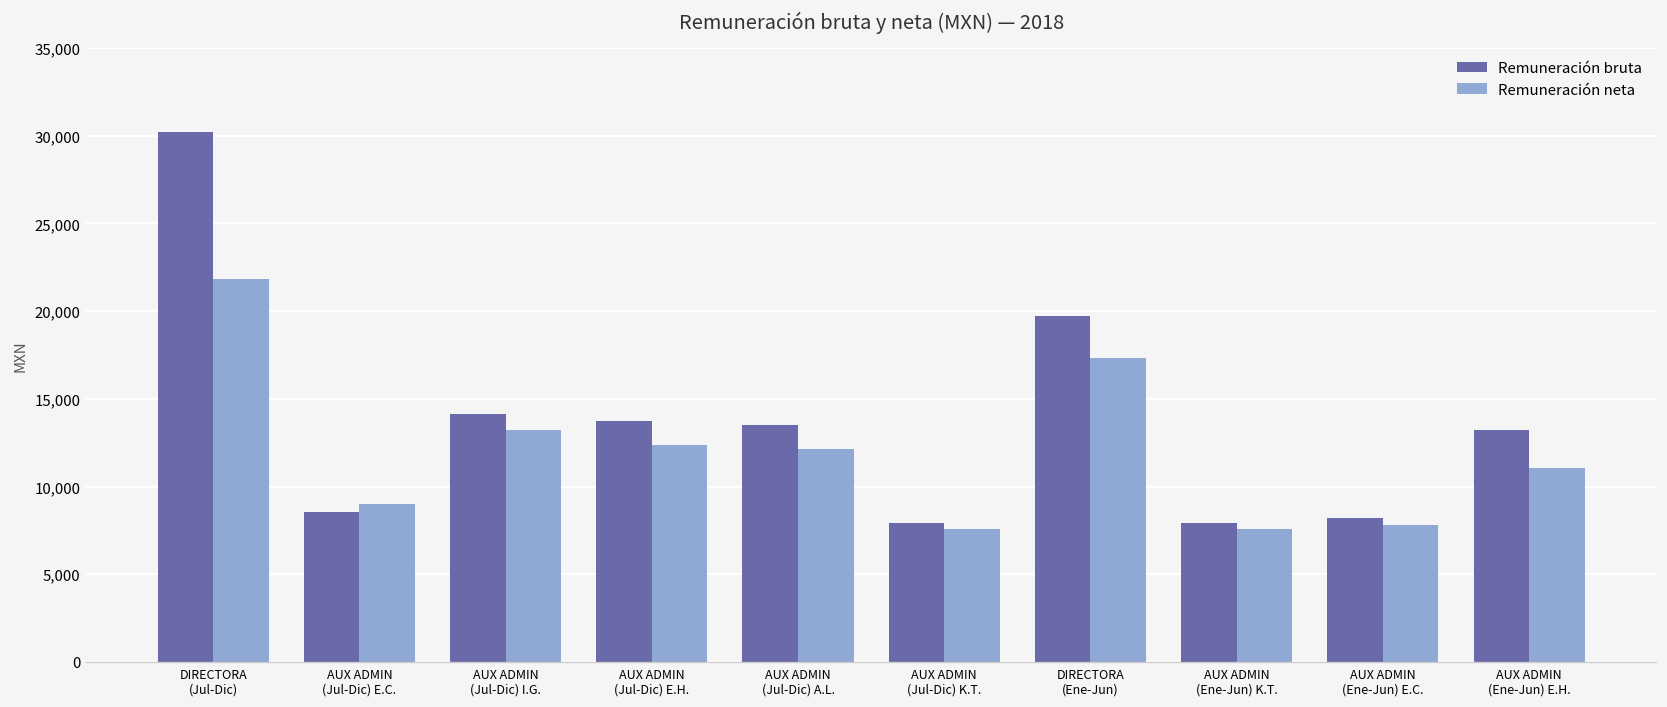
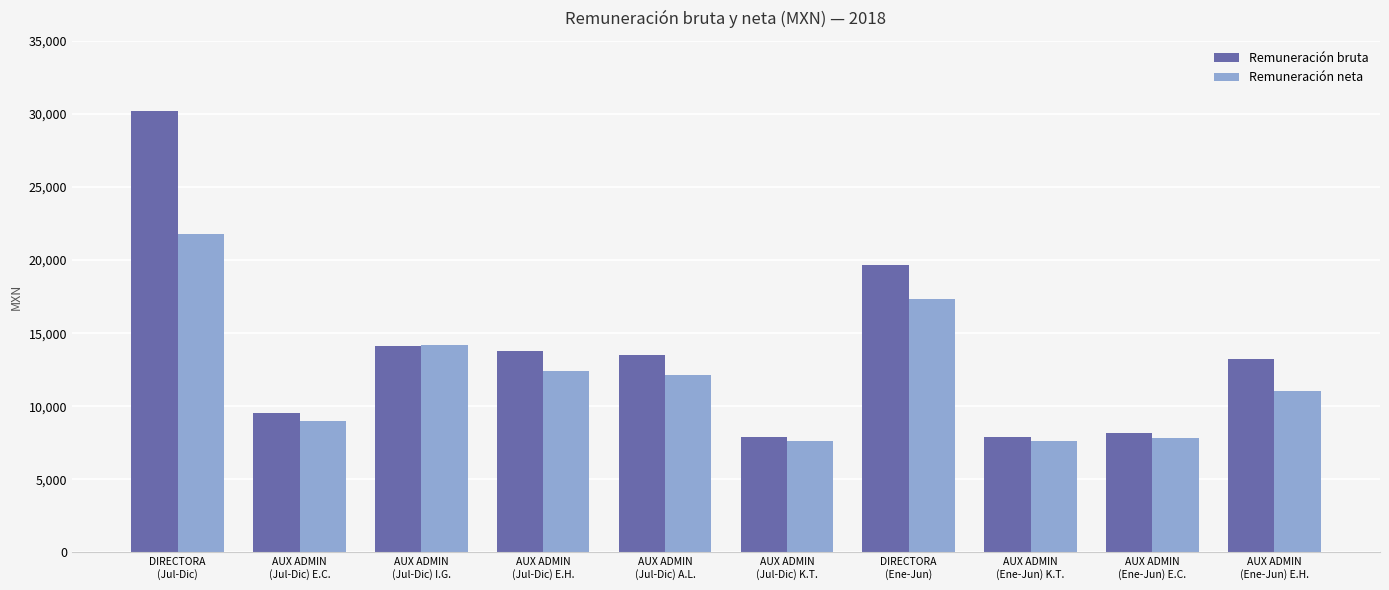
Remuneración bruta, AUX ADMIN (Jul-Dic) E.C.: 8,500 -> 9,600
Remuneración neta, AUX ADMIN (Jul-Dic) I.G.: 13,200 -> 14,200
